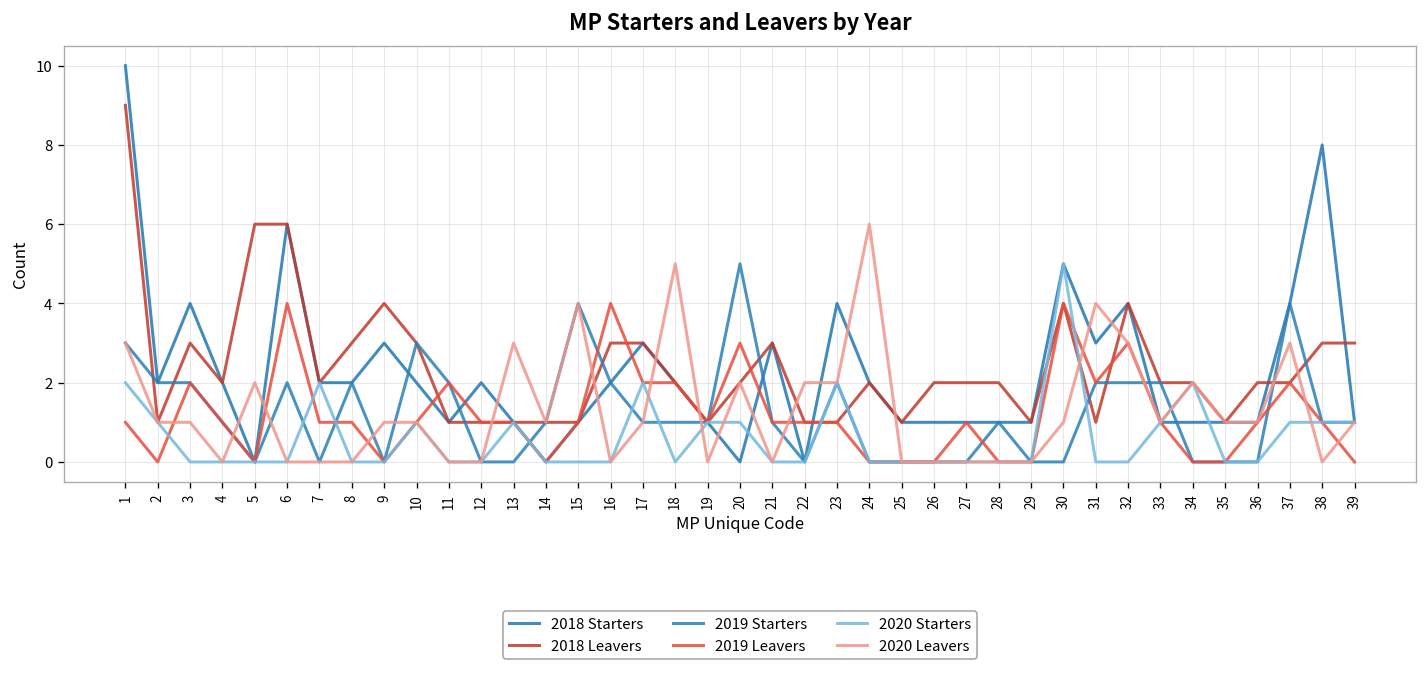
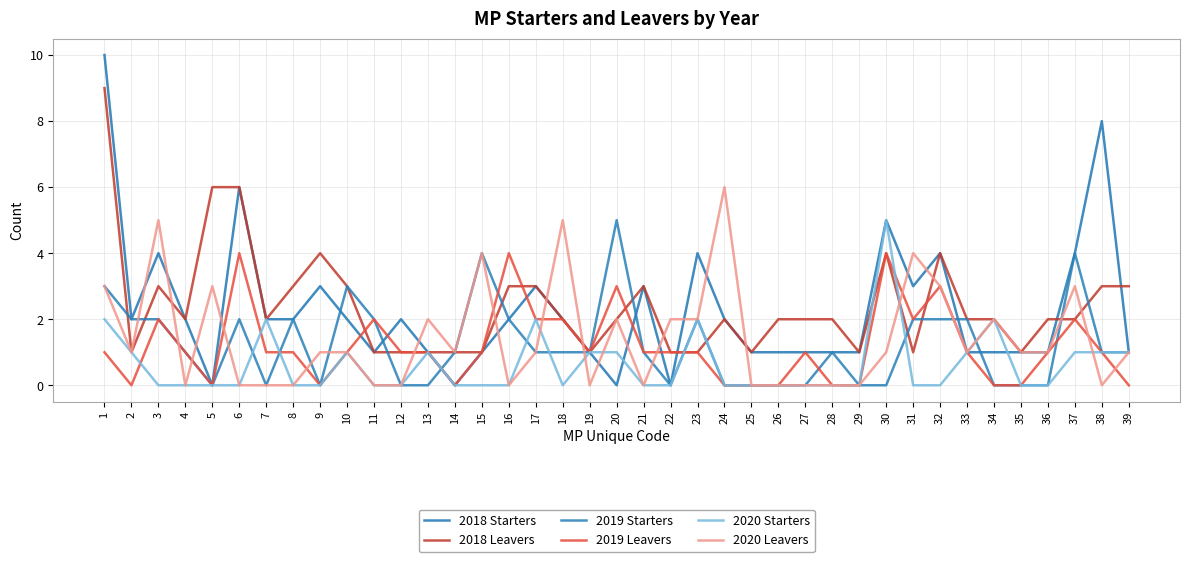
2020 Leavers, 3: 1 -> 5
2020 Leavers, 5: 2 -> 3
2020 Leavers, 13: 3 -> 2
